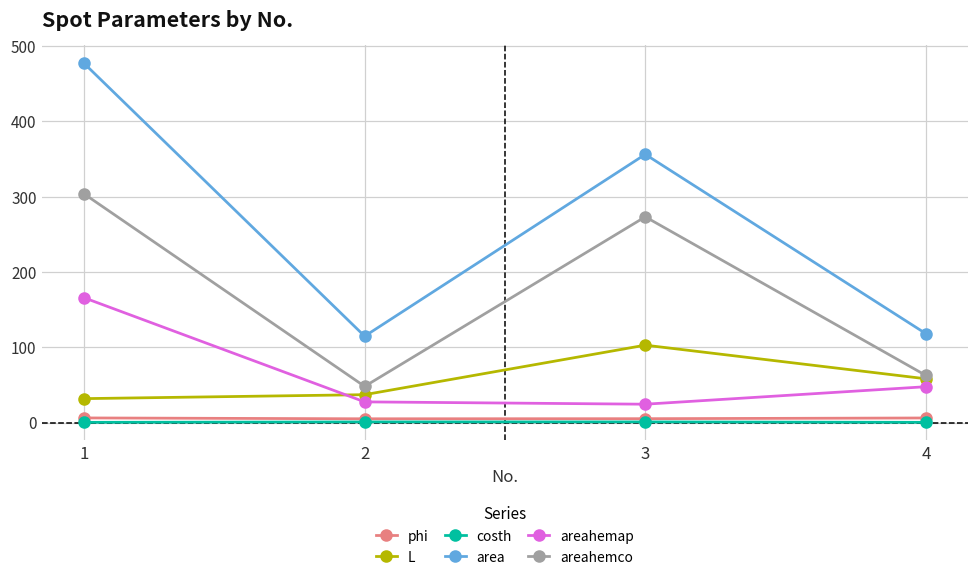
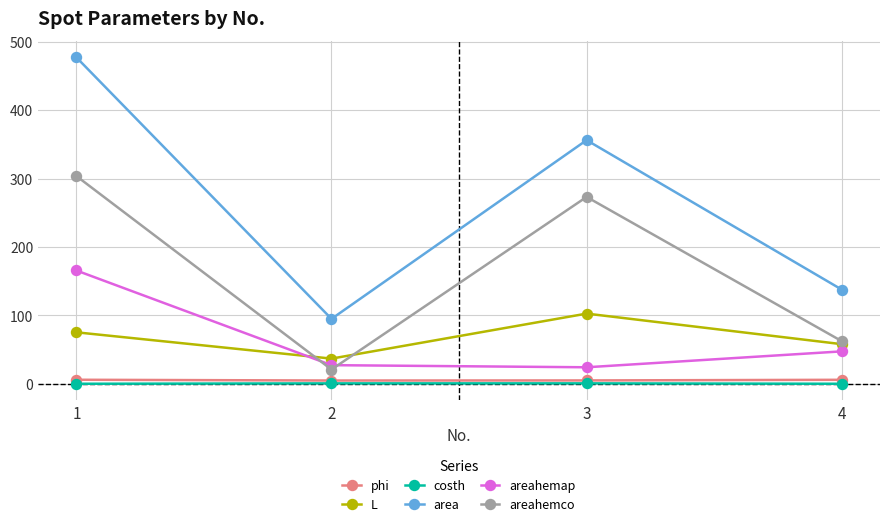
L, 1: 30 -> 80
area, 2: 110 -> 100
areahemco, 2: 50 -> 20
area, 4: 120 -> 140
